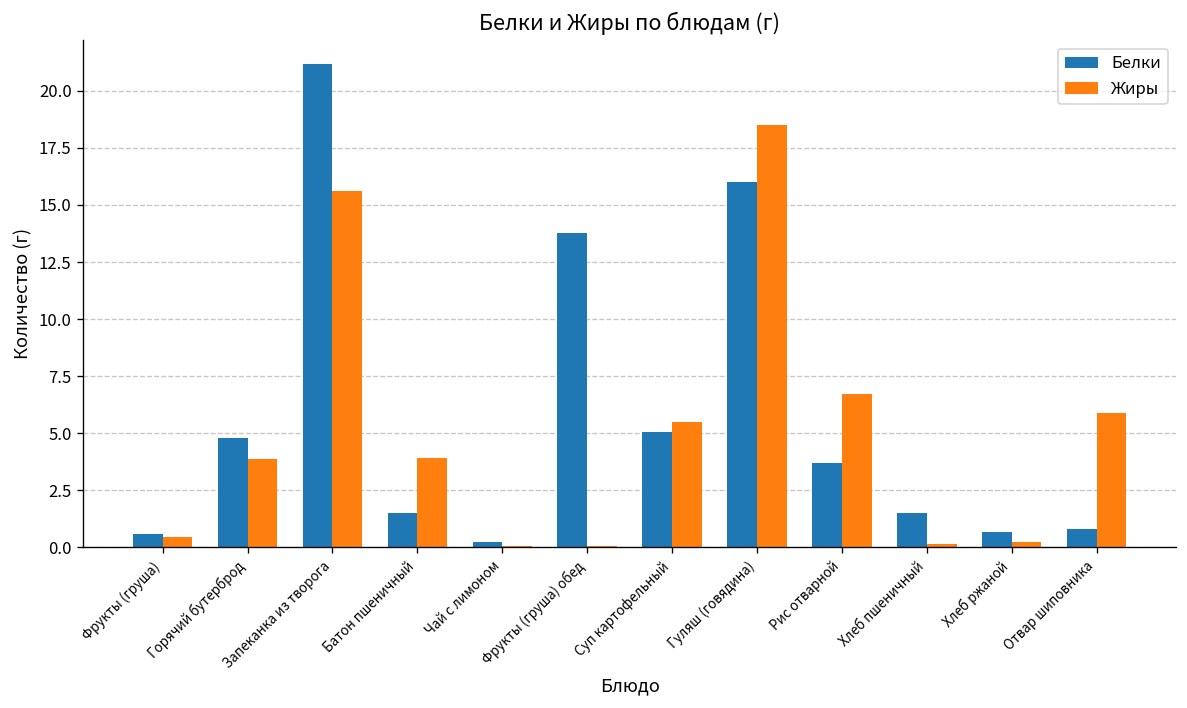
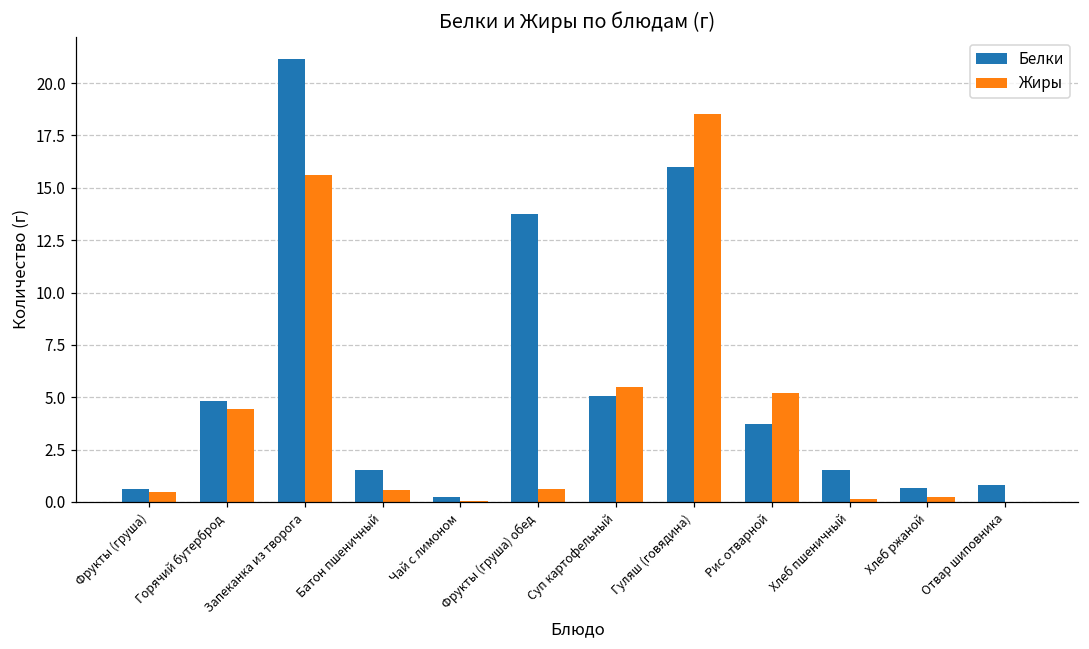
Жиры, Горячий бутерброд: 3.9 -> 4.4
Жиры, Батон пшеничный: 3.9 -> 0.6
Жиры, Фрукты (груша) обед: 0.1 -> 0.6
Жиры, Рис отварной: 6.7 -> 5.2
Жиры, Отвар шиповника: 5.9 -> 0.0
